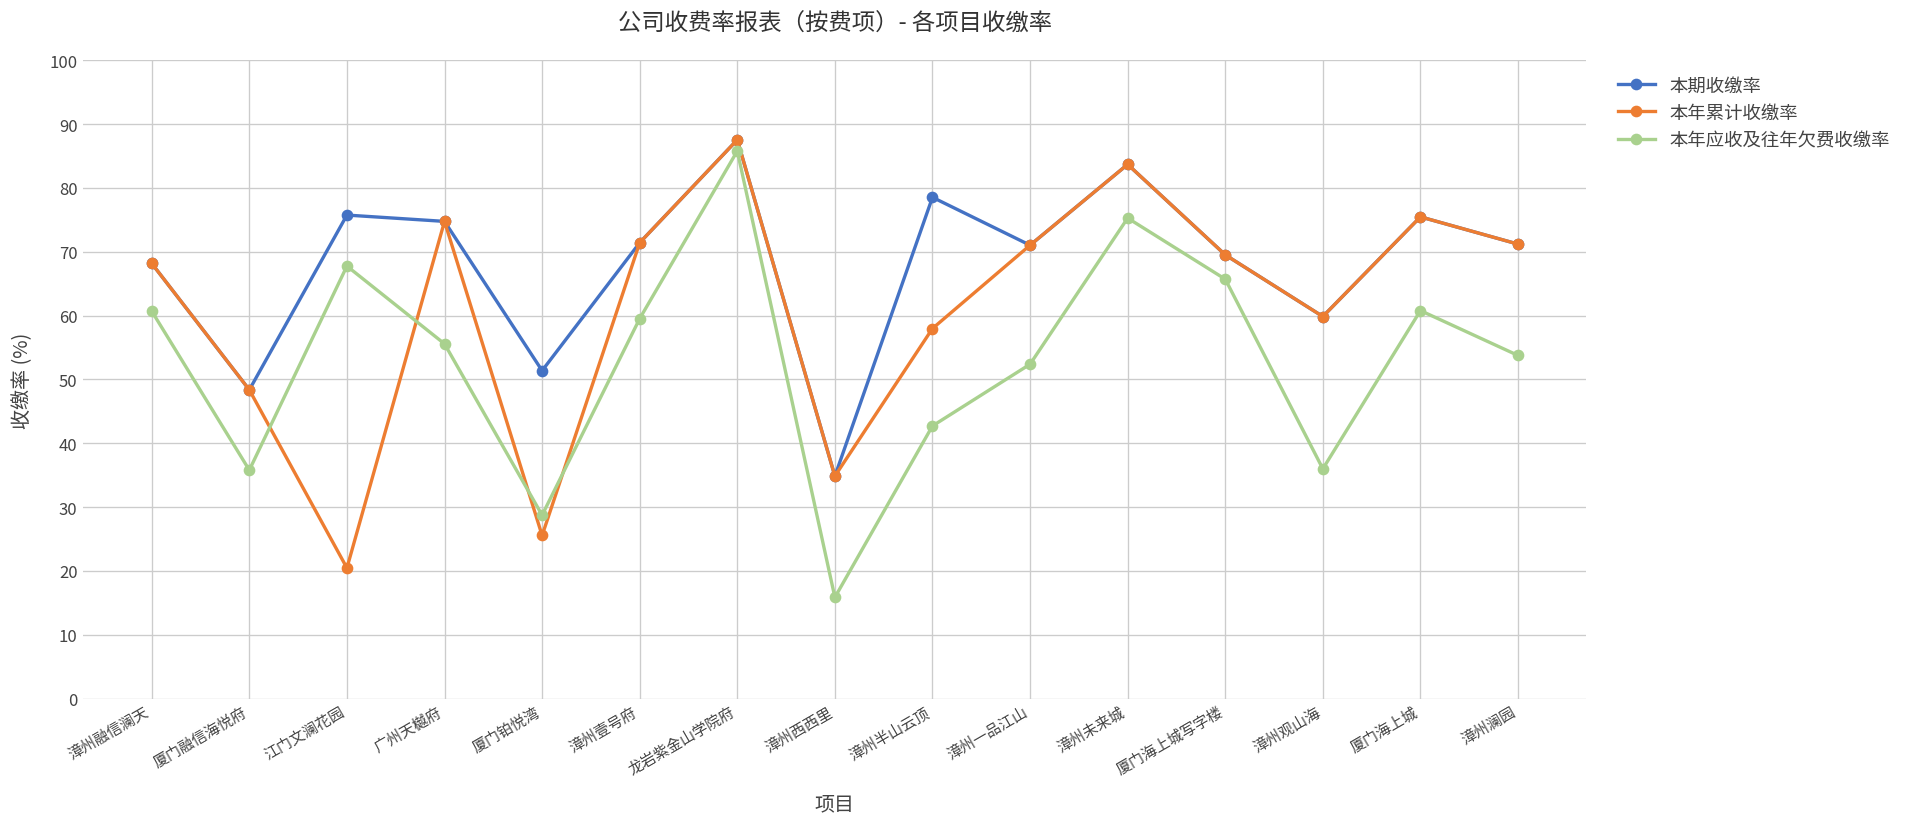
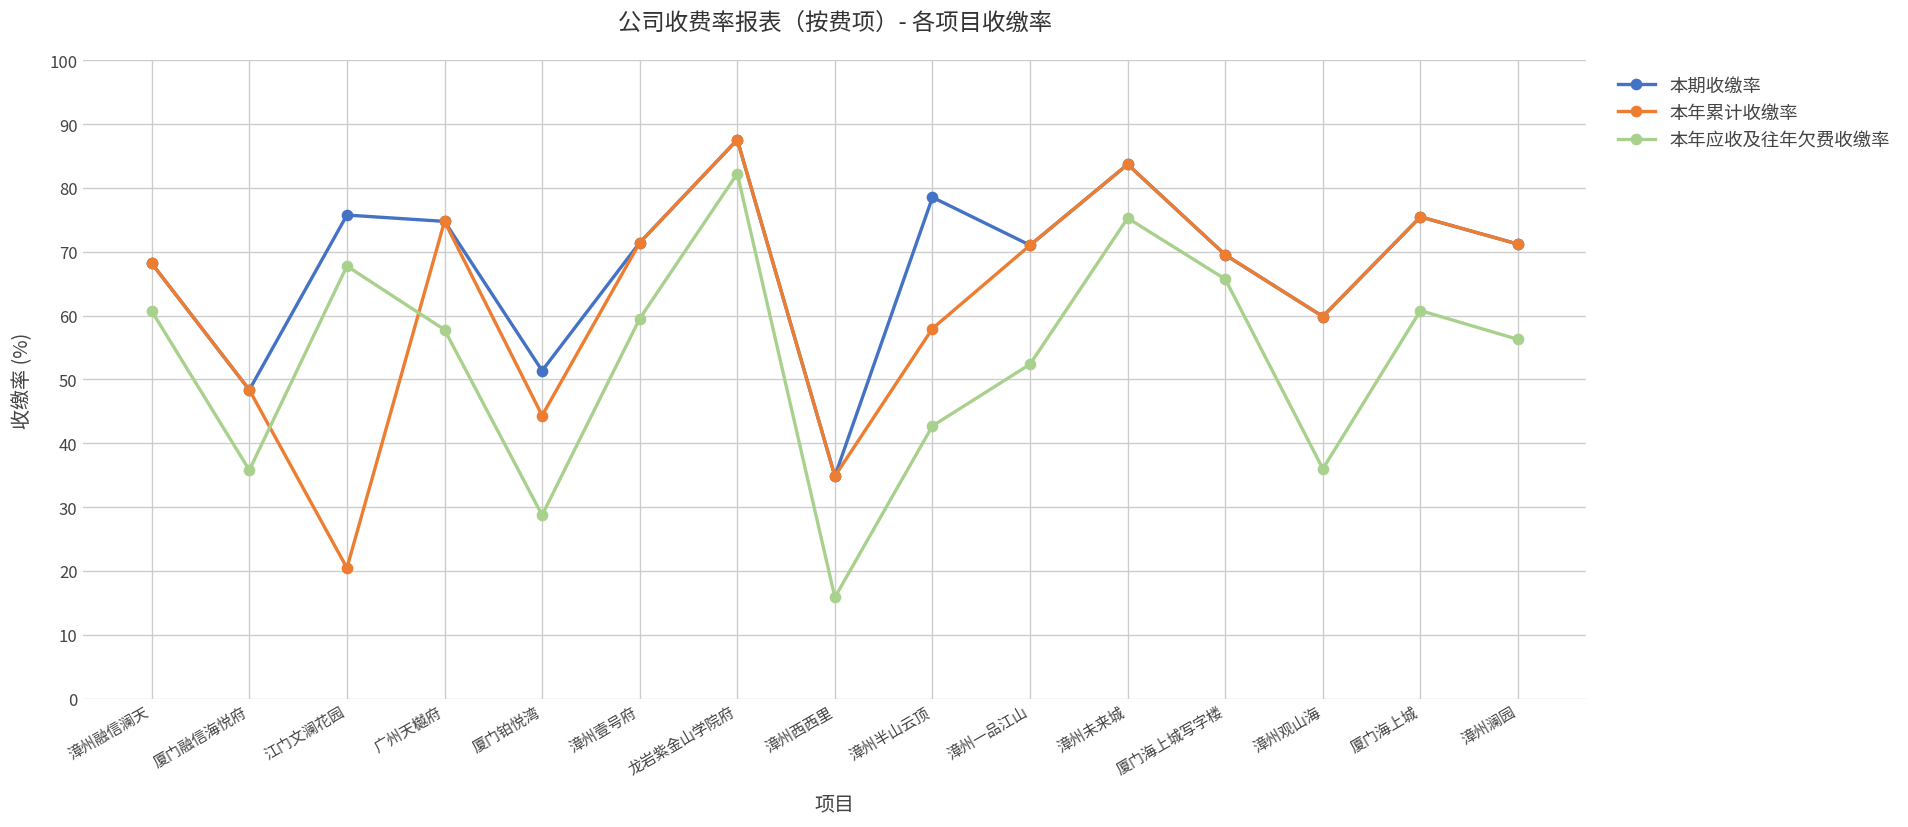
本年应收及往年欠费收缴率, 广州天樾府: 56 -> 58
本年累计收缴率, 厦门铂悦湾: 26 -> 44
本年应收及往年欠费收缴率, 龙岩紫金山学院府: 86 -> 82
本年应收及往年欠费收缴率, 漳州澜园: 54 -> 56
